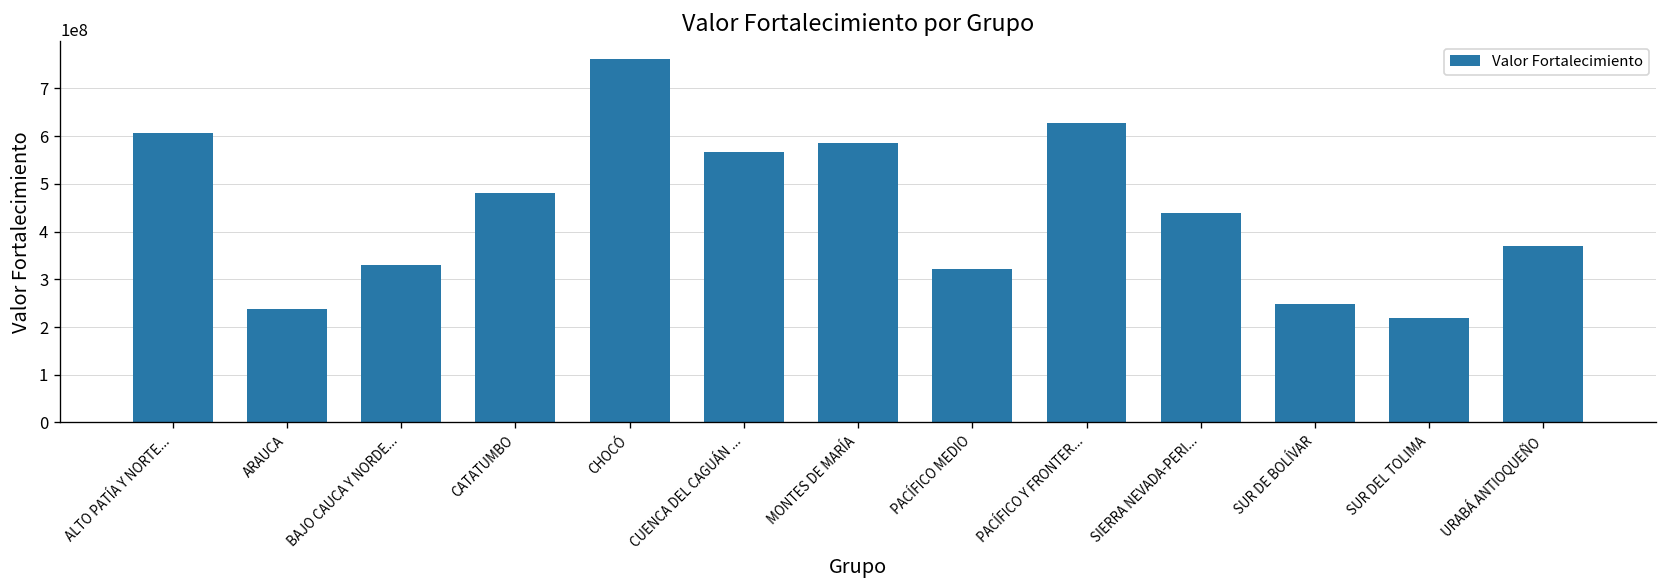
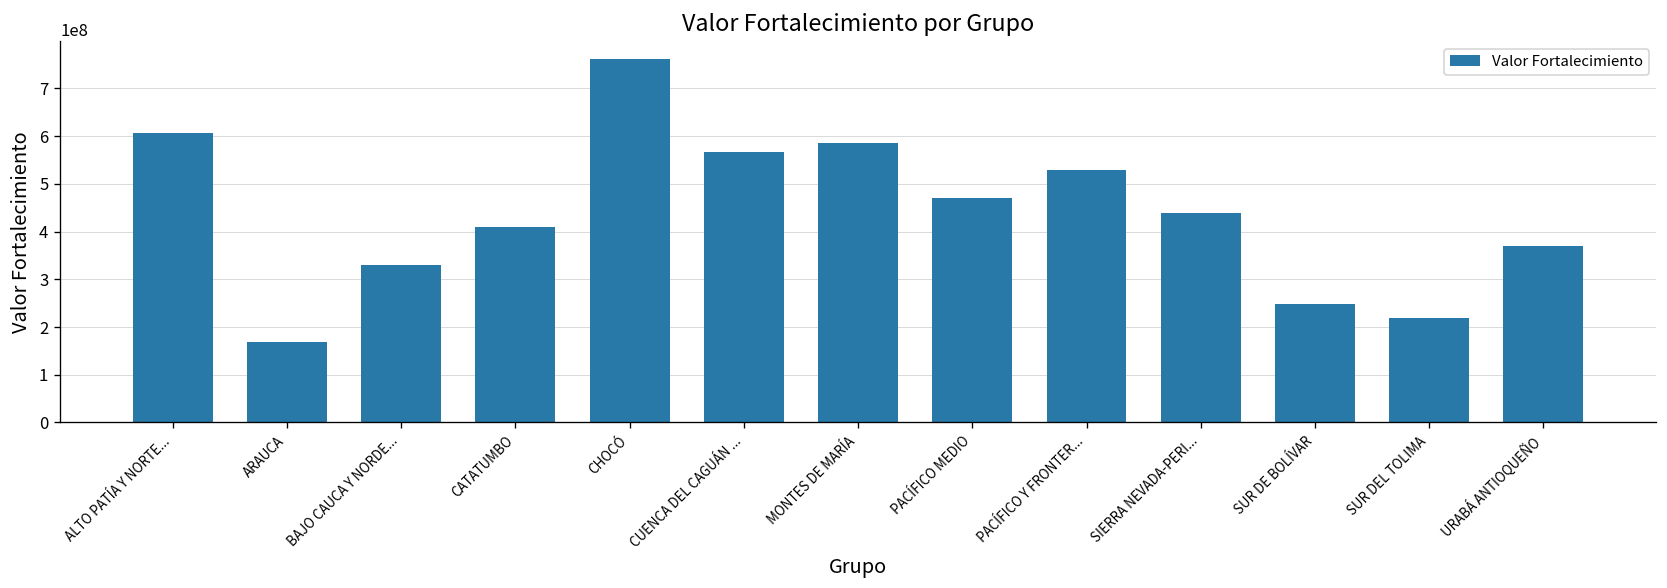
ARAUCA: 240000000 -> 170000000
CATATUMBO: 480000000 -> 410000000
PACÍFICO MEDIO: 320000000 -> 470000000
PACÍFICO Y FRONTER...: 630000000 -> 530000000
